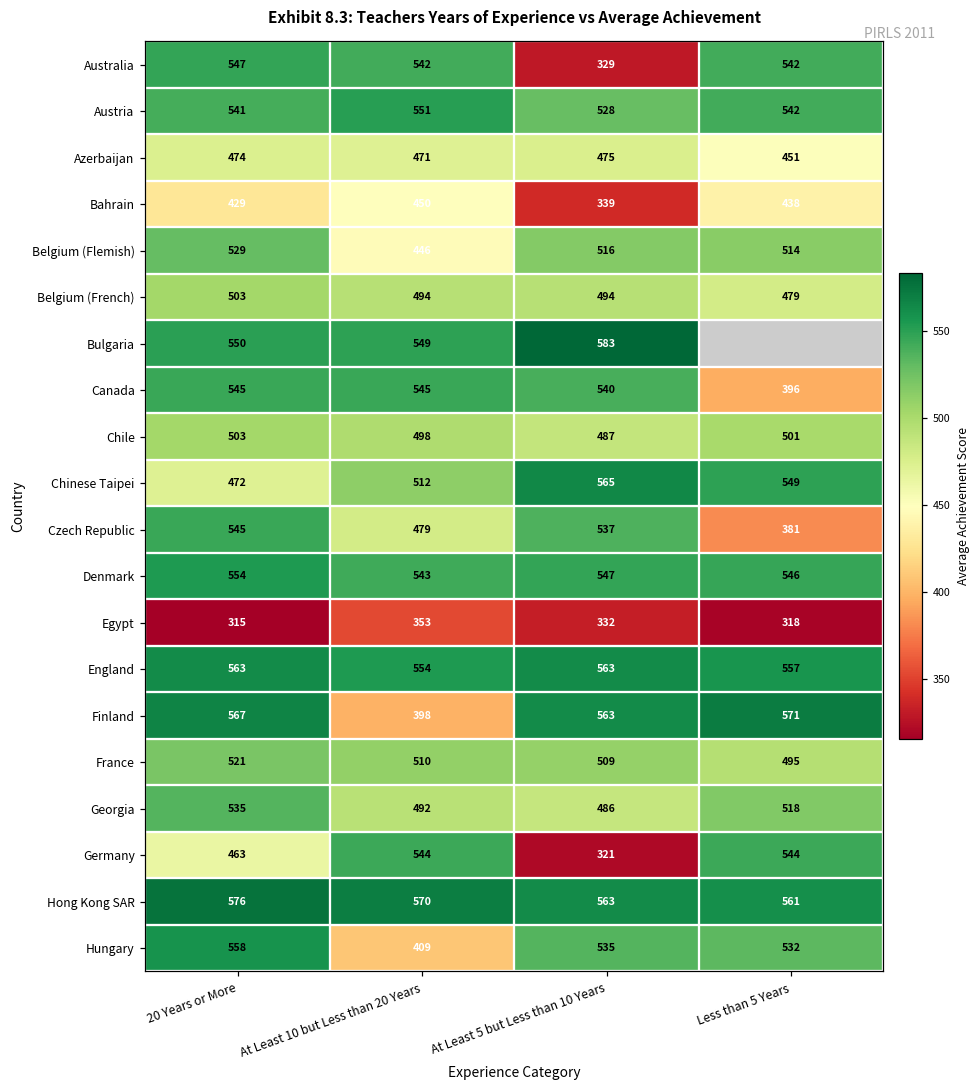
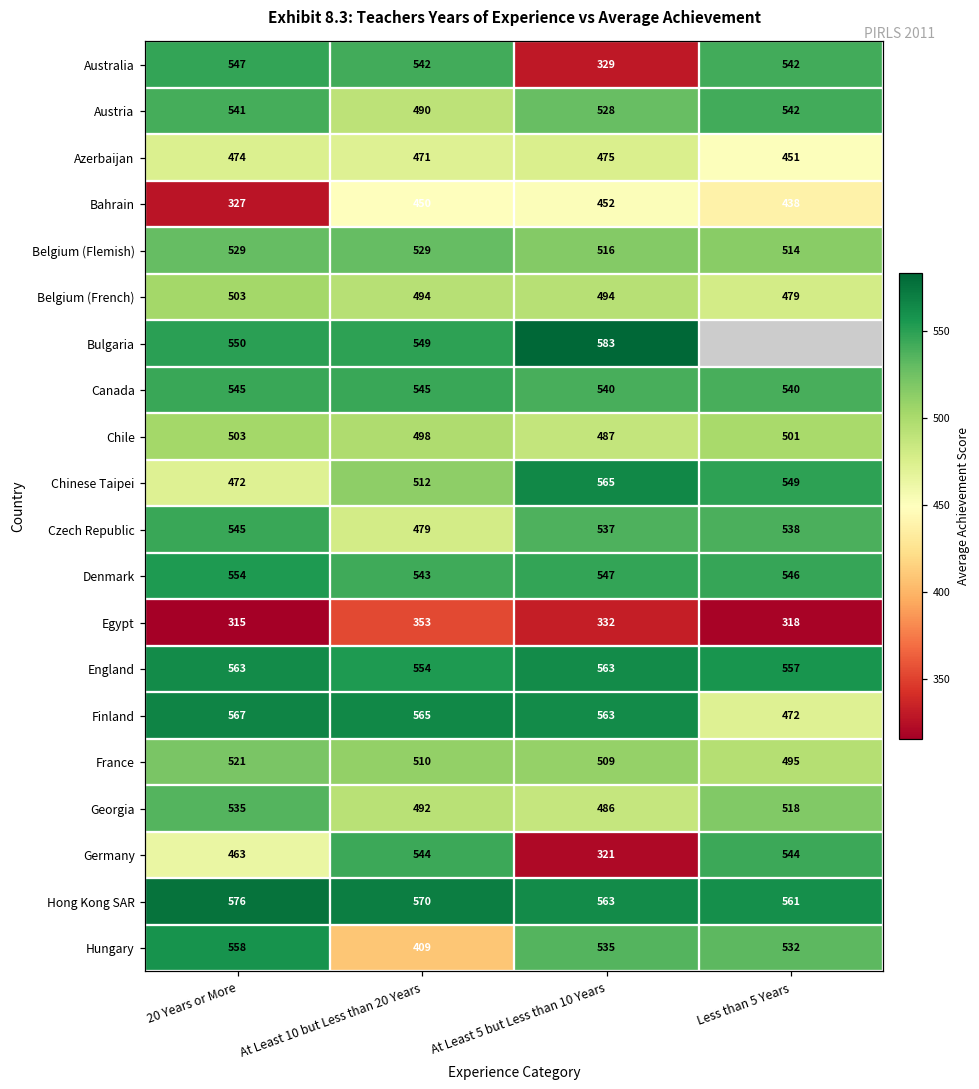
Austria, At Least 10 but Less than 20 Years: 551 -> 490
Bahrain, 20 Years or More: 429 -> 327
Bahrain, At Least 5 but Less than 10 Years: 339 -> 452
Belgium (Flemish), At Least 10 but Less than 20 Years: 446 -> 529
Canada, Less than 5 Years: 396 -> 540
Czech Republic, Less than 5 Years: 381 -> 538
Finland, At Least 10 but Less than 20 Years: 398 -> 565
Finland, Less than 5 Years: 571 -> 472
